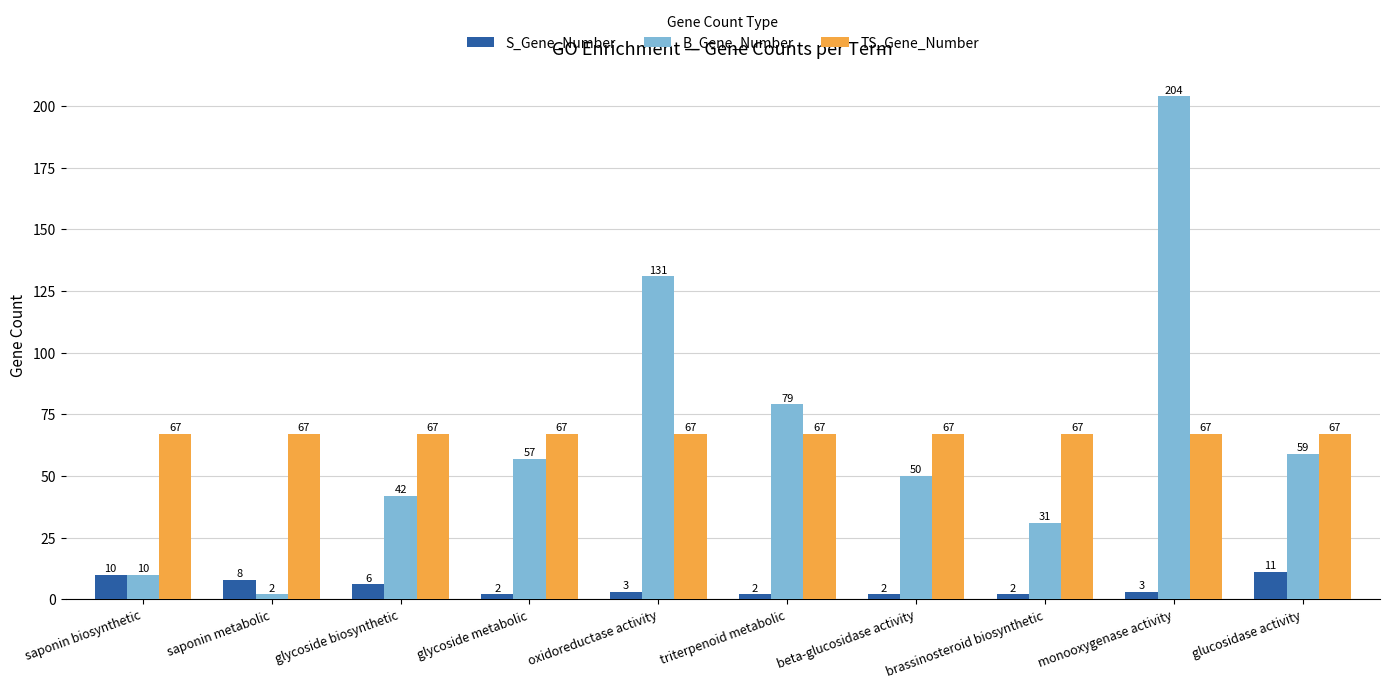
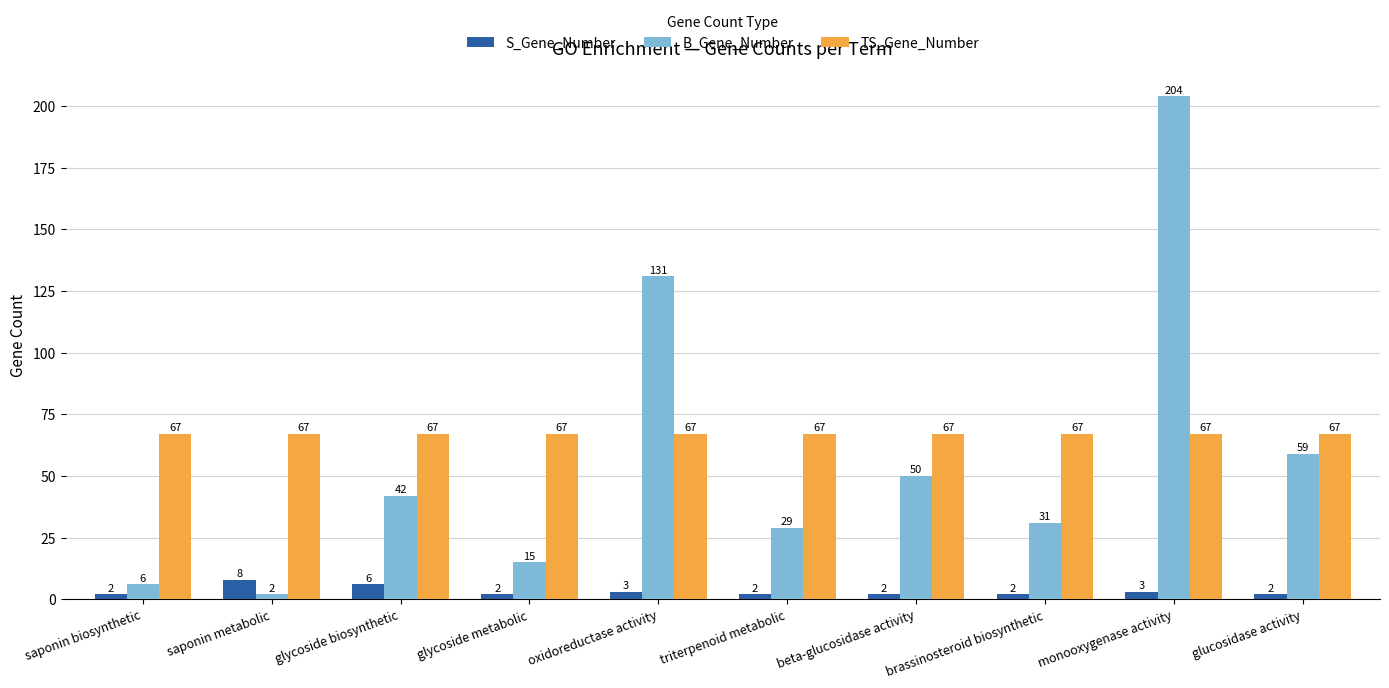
S_Gene_Number, saponin biosynthetic: 10 -> 2
B_Gene_Number, saponin biosynthetic: 10 -> 6
B_Gene_Number, glycoside metabolic: 57 -> 15
B_Gene_Number, triterpenoid metabolic: 79 -> 29
S_Gene_Number, glucosidase activity: 11 -> 2
